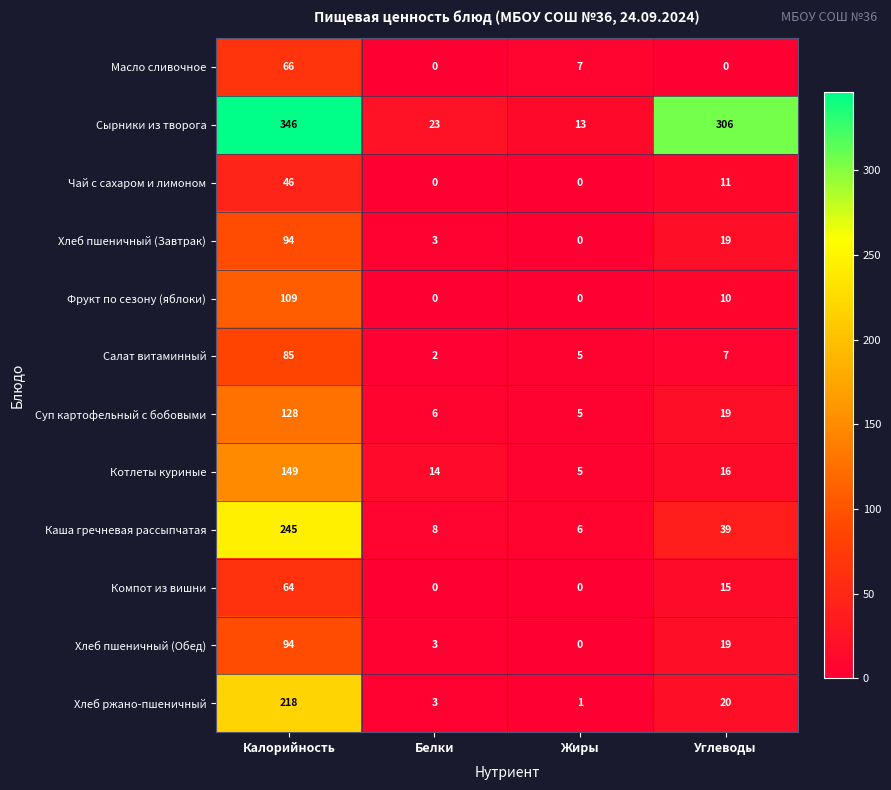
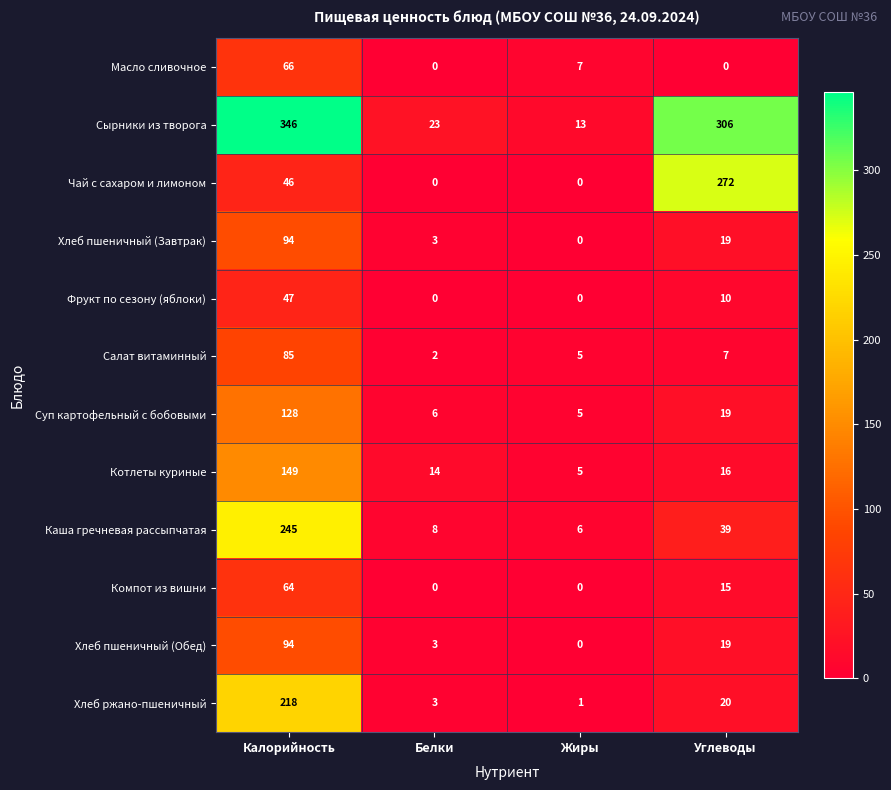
Чай с сахаром и лимоном, Углеводы: 11 -> 272
Фрукт по сезону (яблоки), Калорийность: 109 -> 47
